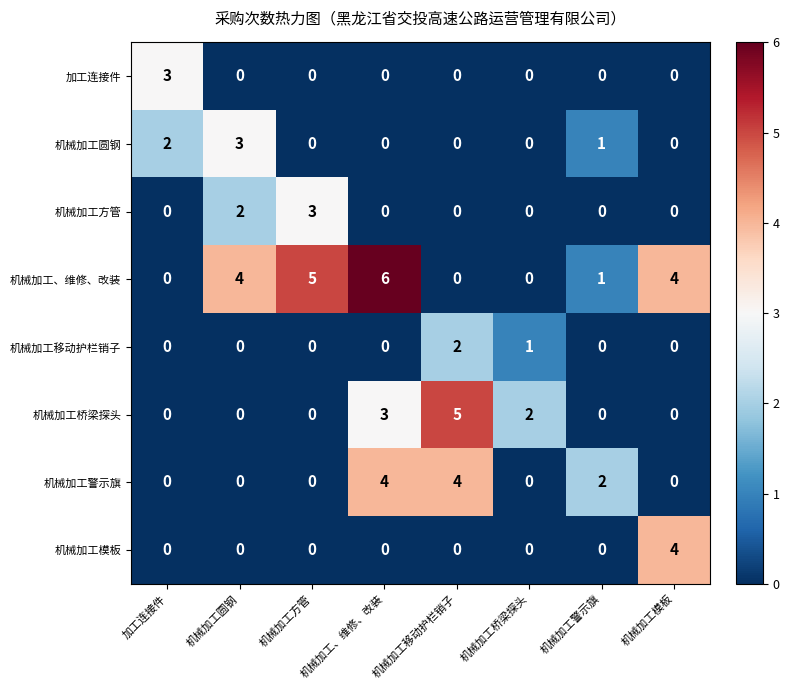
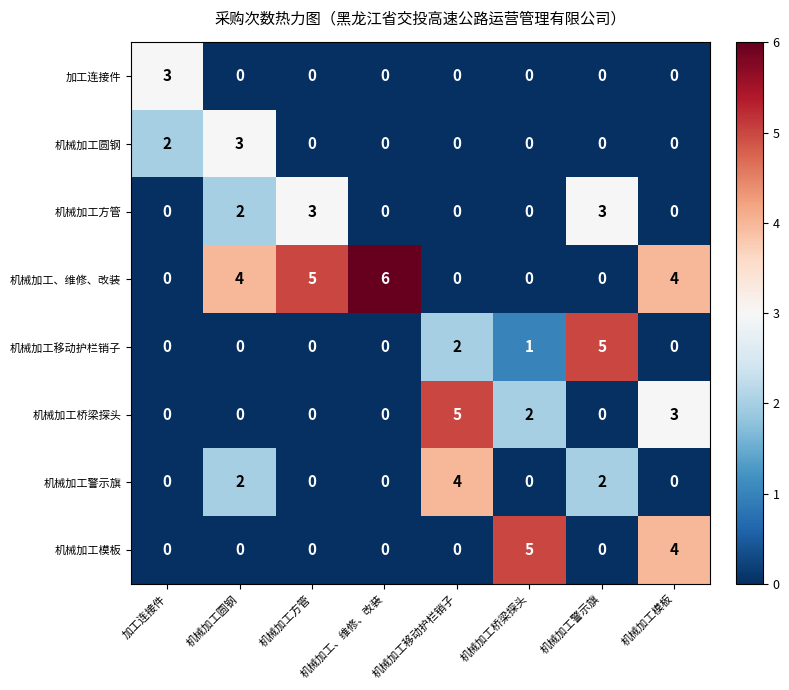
机械加工圆钢, 机械加工警示旗: 1 -> 0
机械加工方管, 机械加工警示旗: 0 -> 3
机械加工、维修、改装, 机械加工警示旗: 1 -> 0
机械加工移动护栏销子, 机械加工警示旗: 0 -> 5
机械加工桥梁探头, 机械加工、维修、改装: 3 -> 0
机械加工桥梁探头, 机械加工模板: 0 -> 3
机械加工警示旗, 机械加工圆钢: 0 -> 2
机械加工警示旗, 机械加工、维修、改装: 4 -> 0
机械加工模板, 机械加工桥梁探头: 0 -> 5
